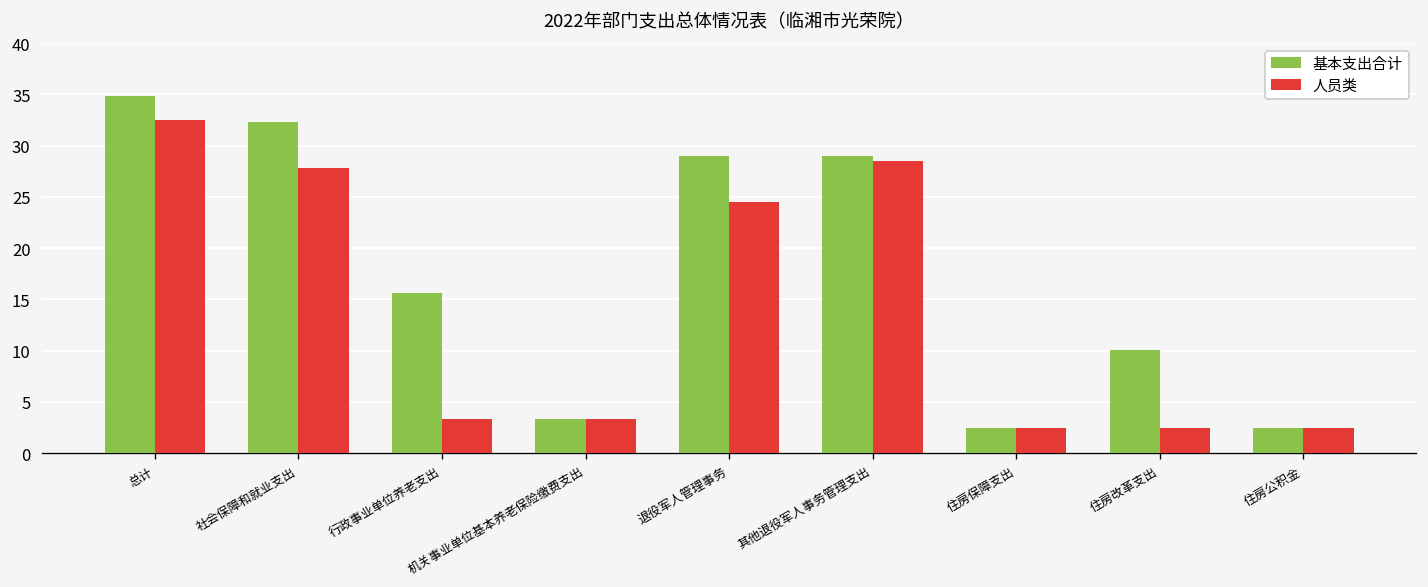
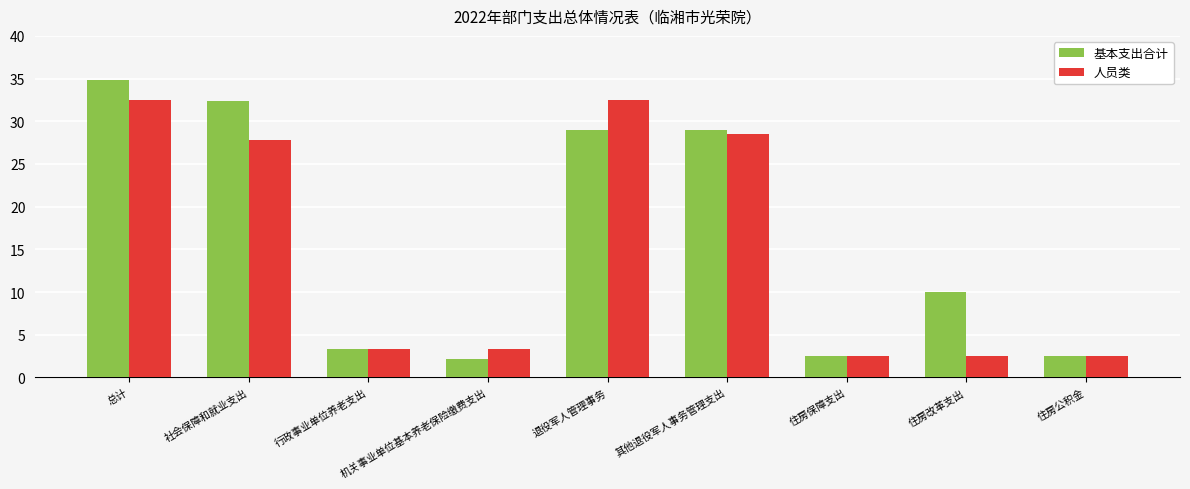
基本支出合计, 行政事业单位养老支出: 16 -> 3
基本支出合计, 机关事业单位基本养老保险缴费支出: 3 -> 2
人员类, 退役军人管理事务: 25 -> 32
